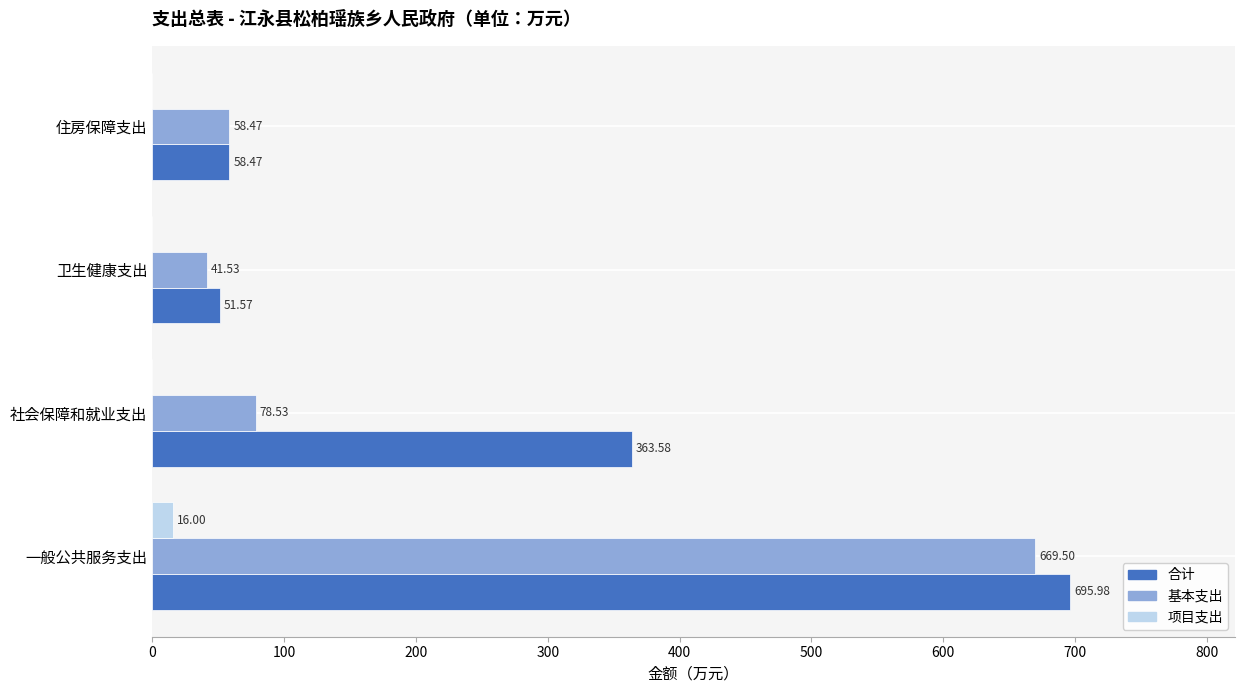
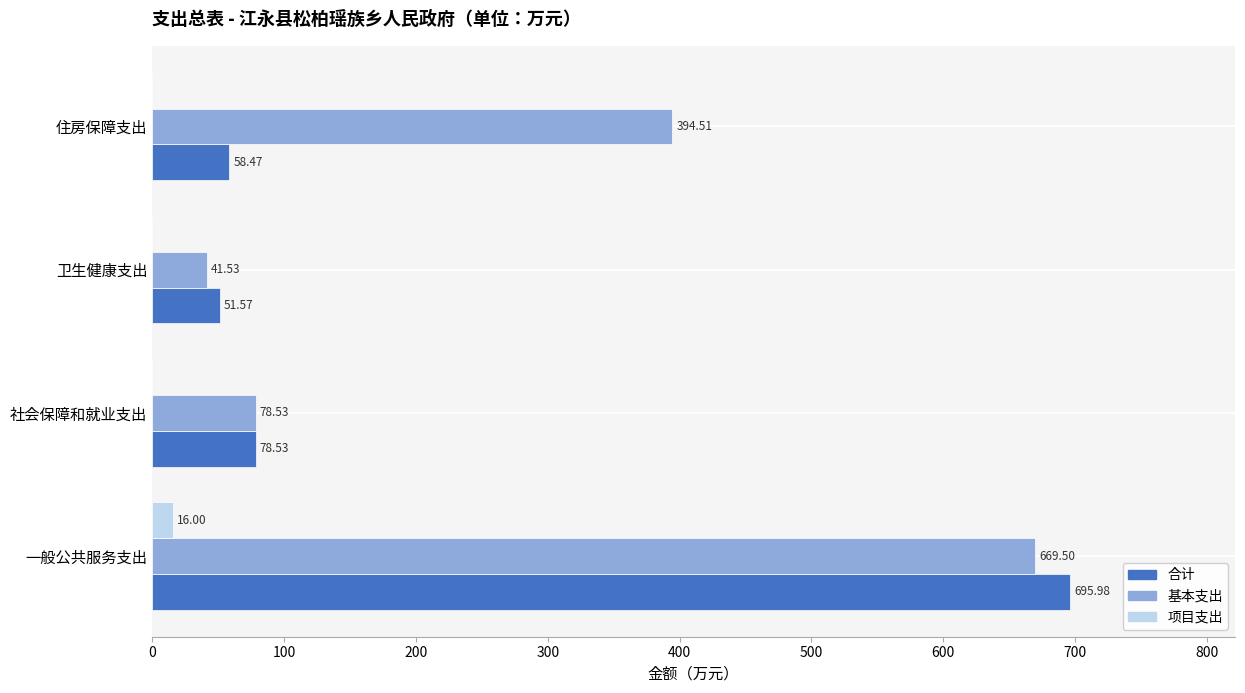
基本支出, 住房保障支出: 58.47 -> 394.51
合计, 社会保障和就业支出: 363.58 -> 78.53
